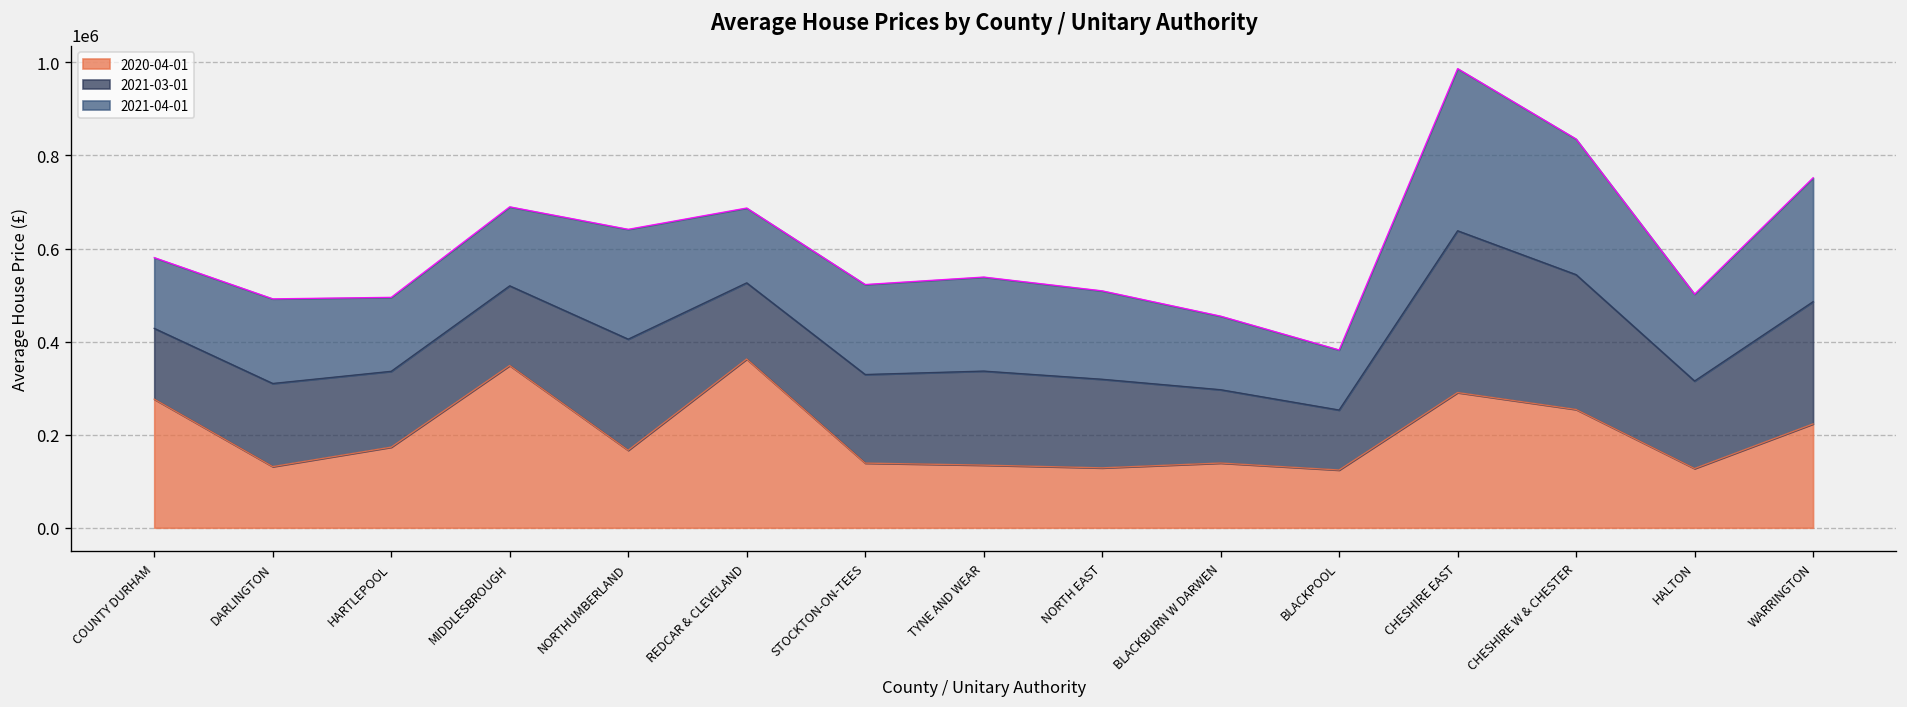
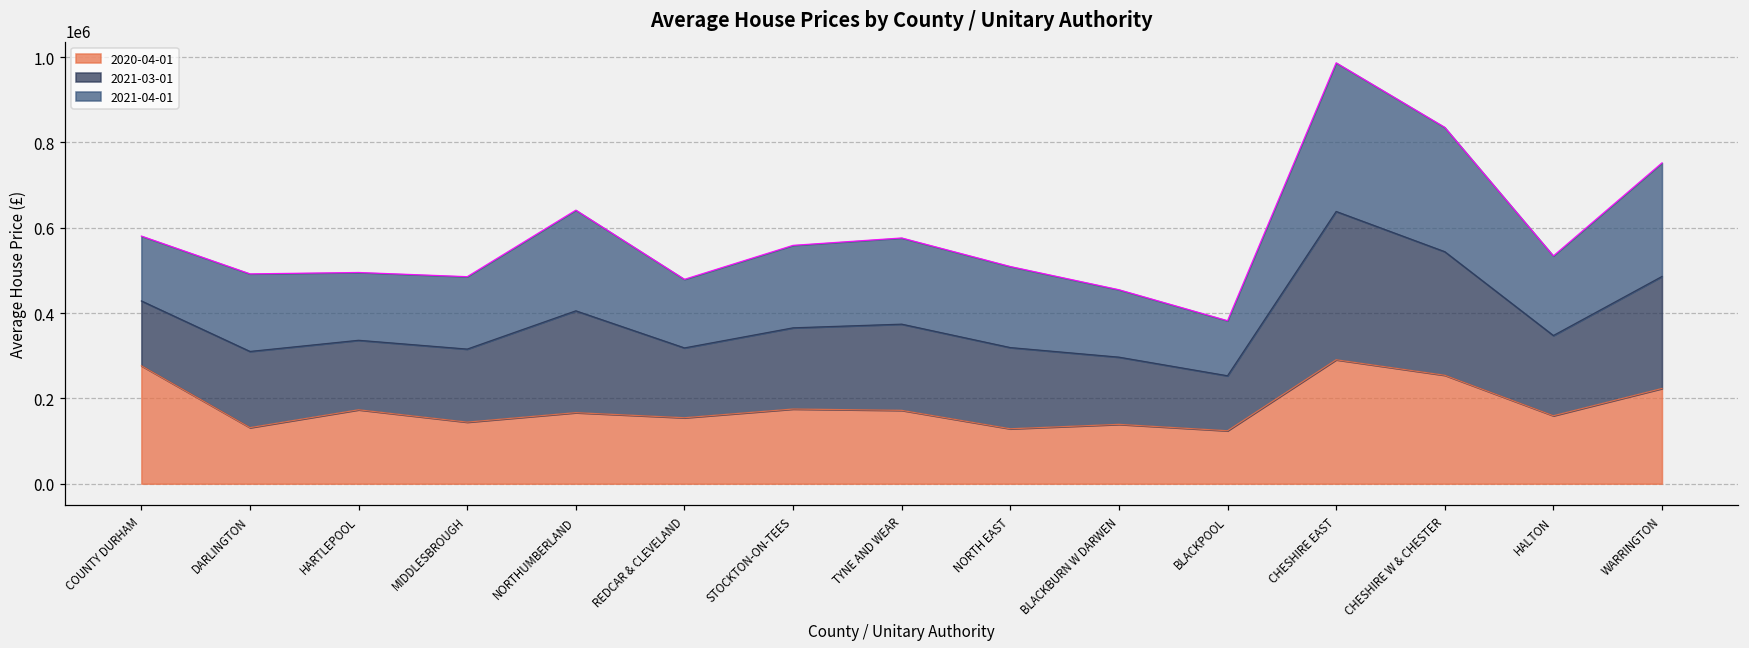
2020-04-01, MIDDLESBROUGH: 350000 -> 140000
2020-04-01, REDCAR & CLEVELAND: 360000 -> 150000
2020-04-01, STOCKTON-ON-TEES: 140000 -> 180000
2020-04-01, TYNE AND WEAR: 130000 -> 170000
2020-04-01, HALTON: 130000 -> 160000
